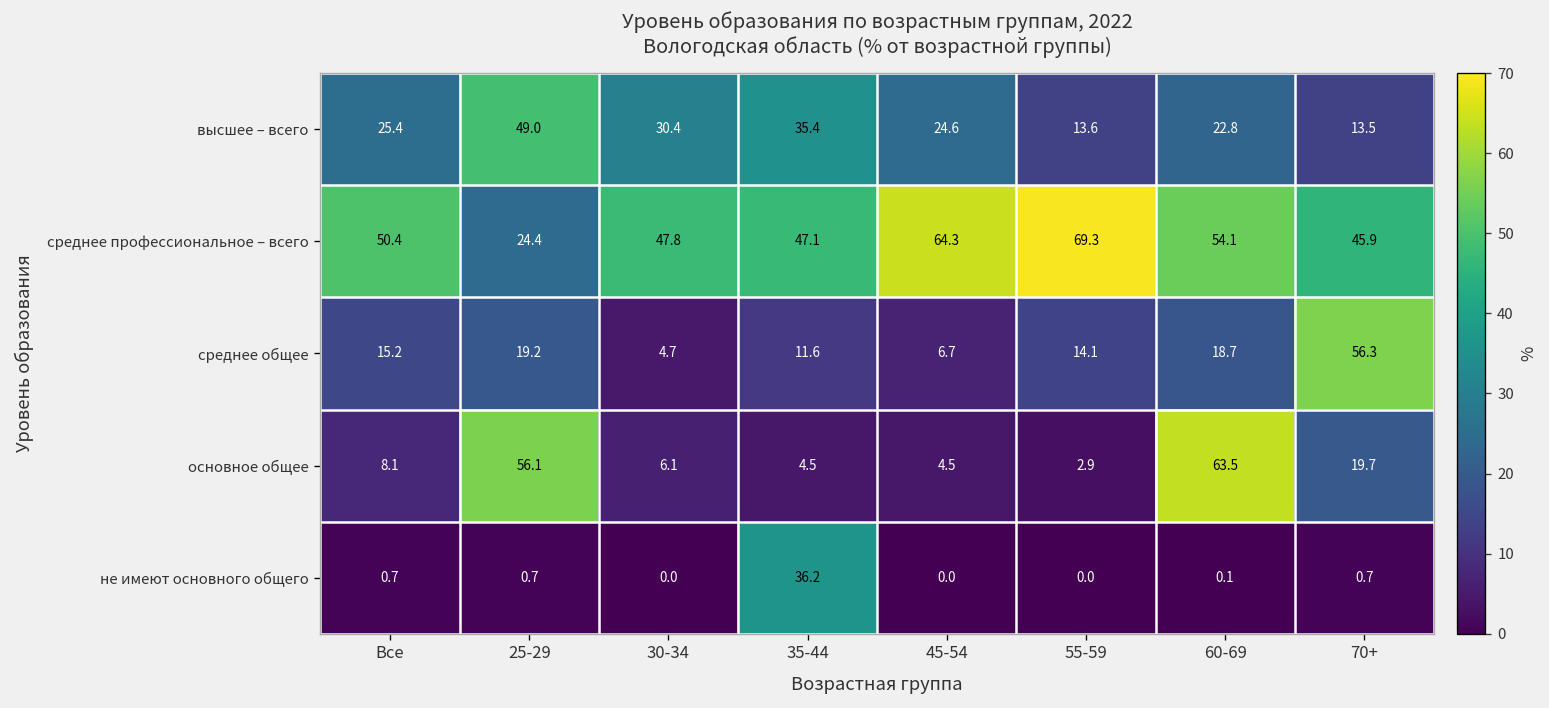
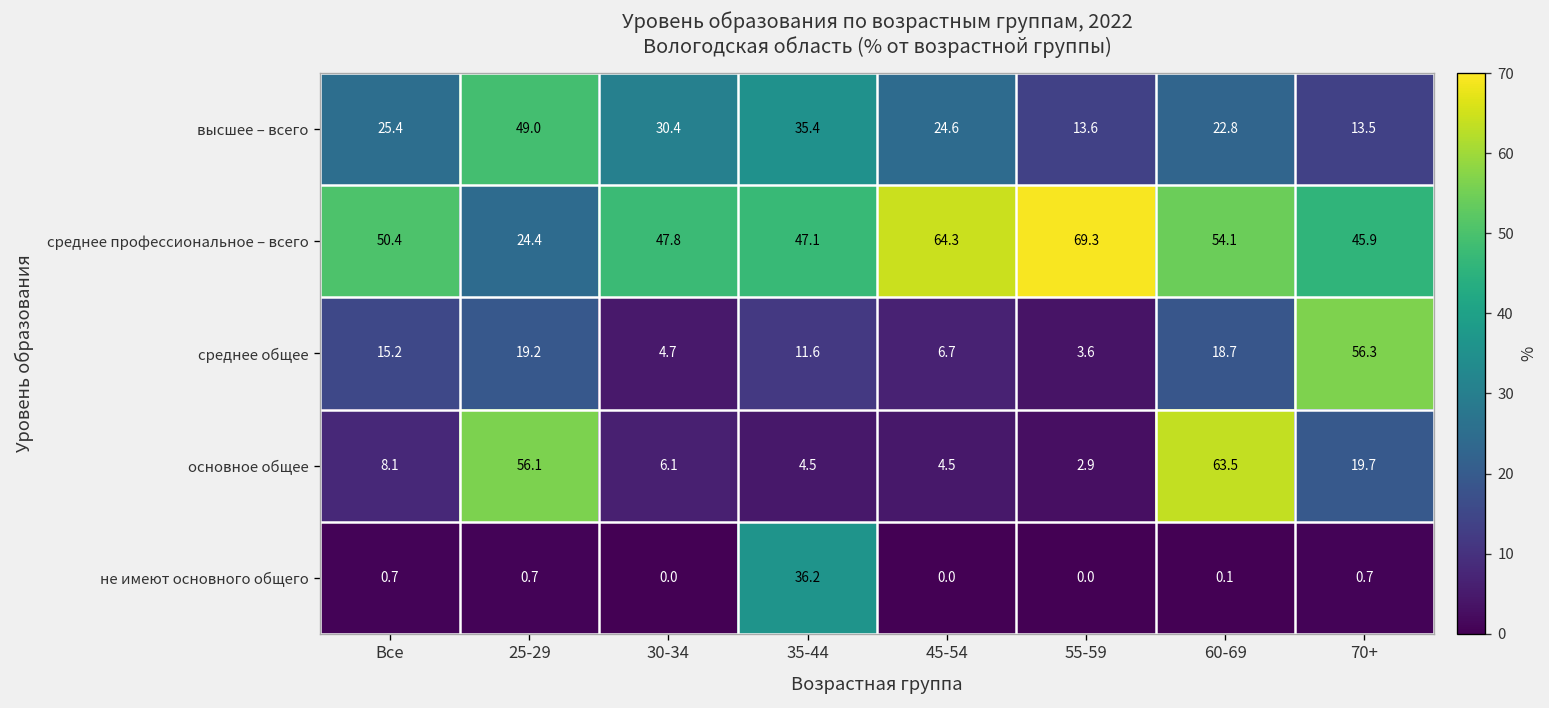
среднее общее, 55-59: 14.1 -> 3.6
